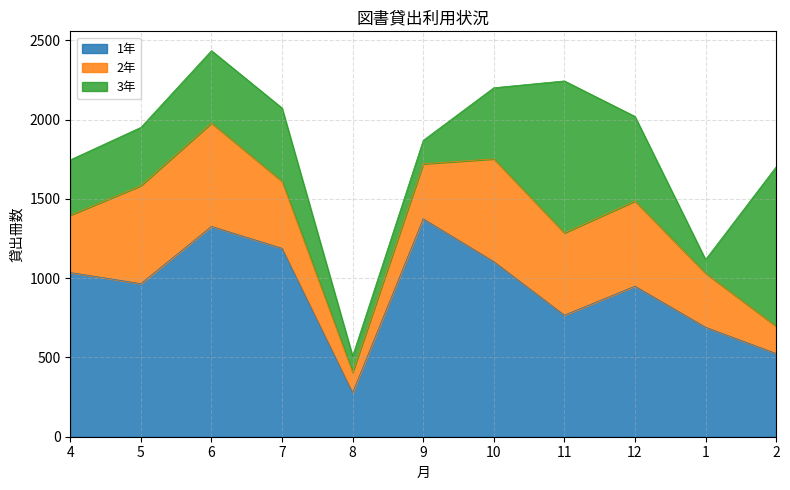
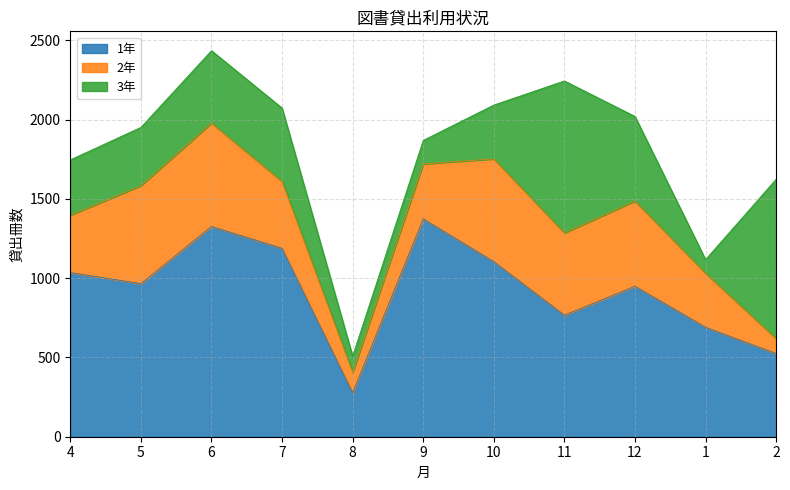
3年, 10: 450 -> 340
2年, 2: 170 -> 90
